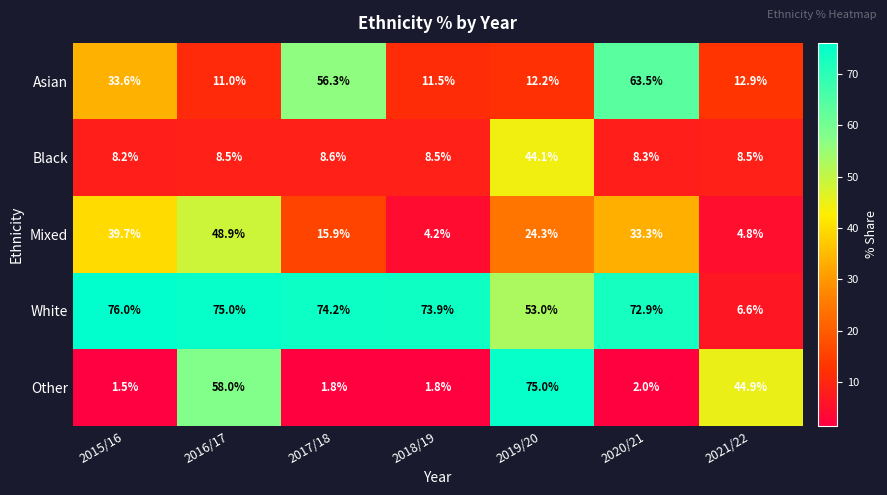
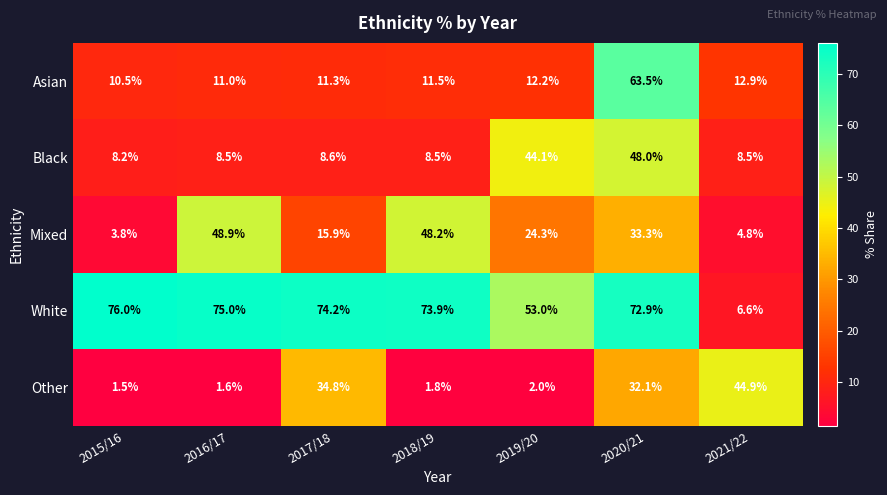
Asian, 2015/16: 33.6% -> 10.5%
Asian, 2017/18: 56.3% -> 11.3%
Black, 2020/21: 8.3% -> 48.0%
Mixed, 2015/16: 39.7% -> 3.8%
Mixed, 2018/19: 4.2% -> 48.2%
Other, 2016/17: 58.0% -> 1.6%
Other, 2017/18: 1.8% -> 34.8%
Other, 2019/20: 75.0% -> 2.0%
Other, 2020/21: 2.0% -> 32.1%
